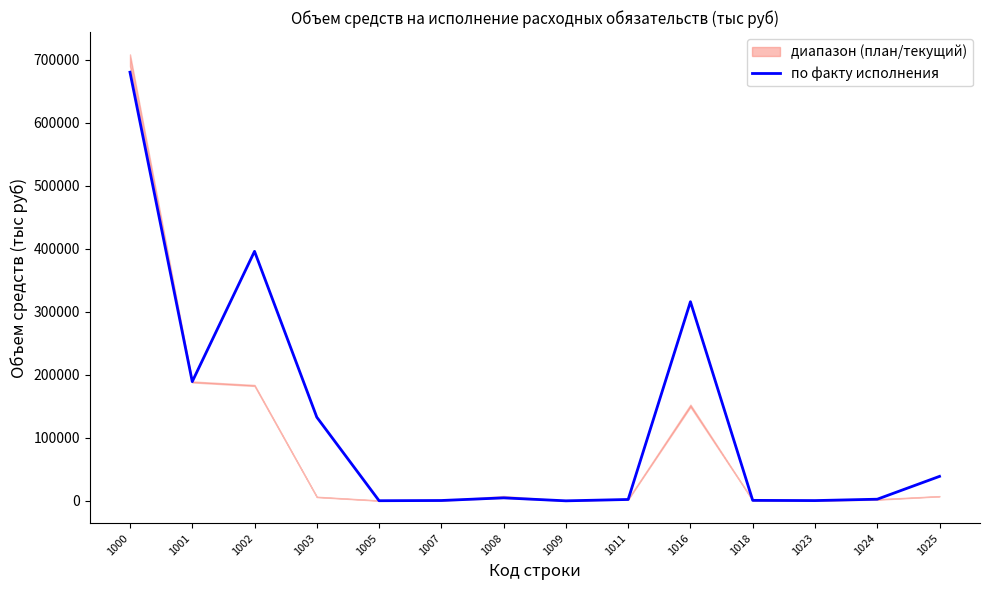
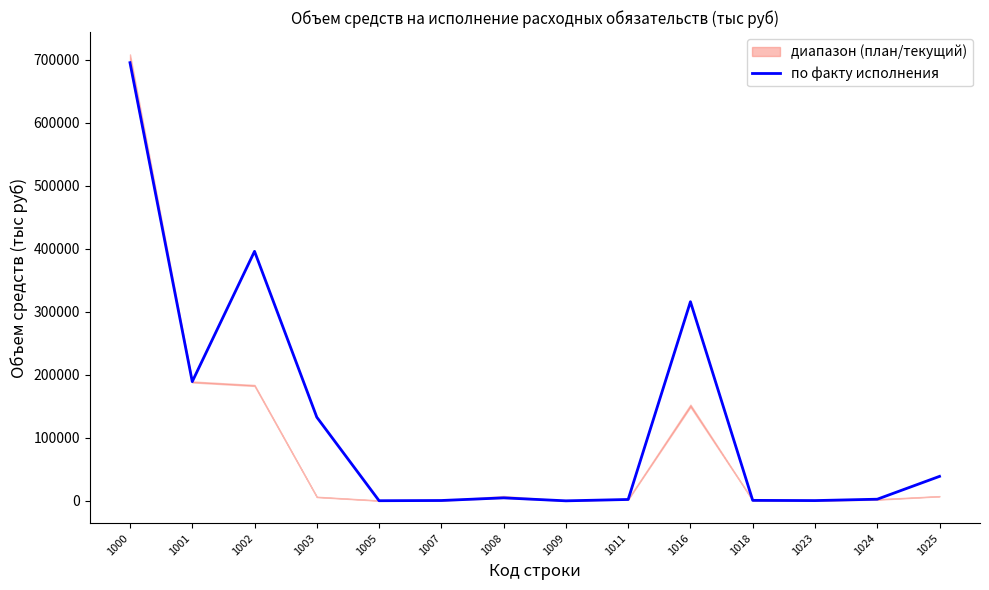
по факту исполнения, 1000: 680000 -> 700000
